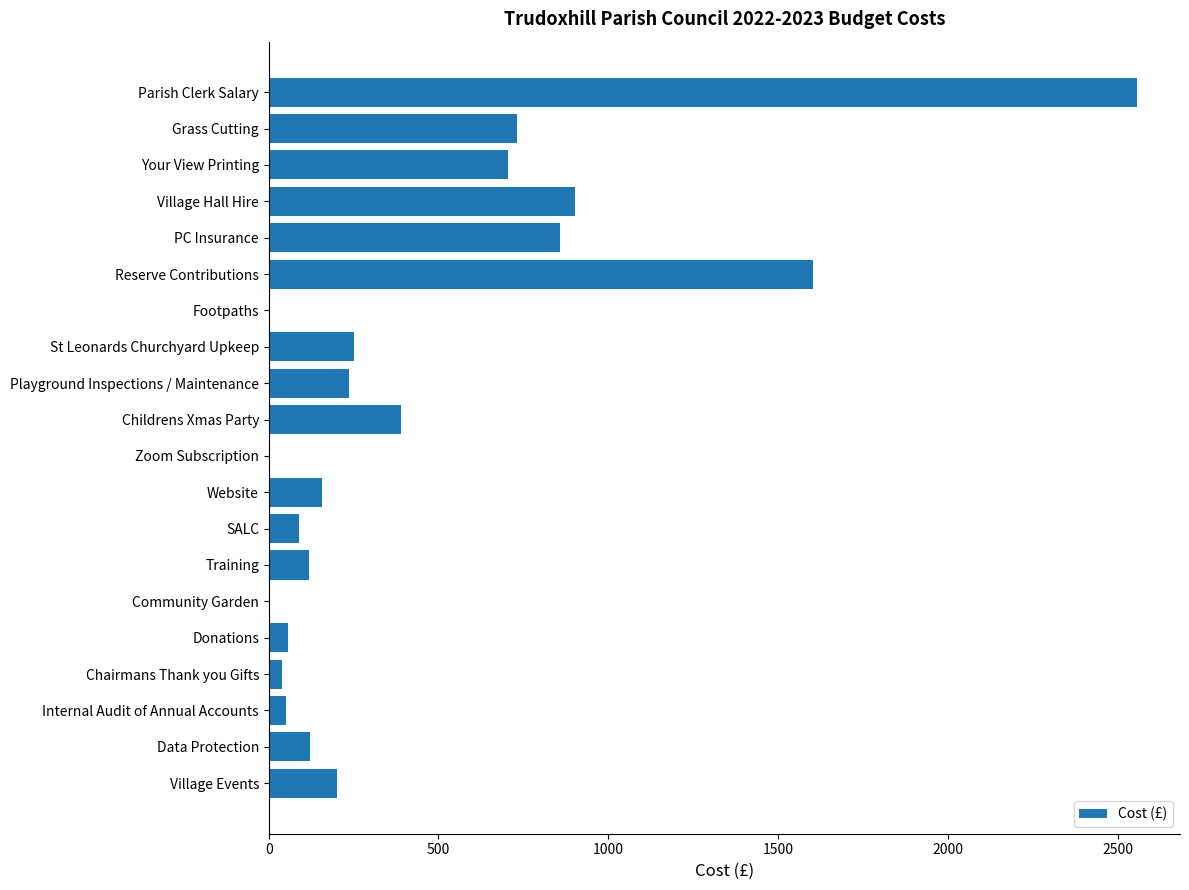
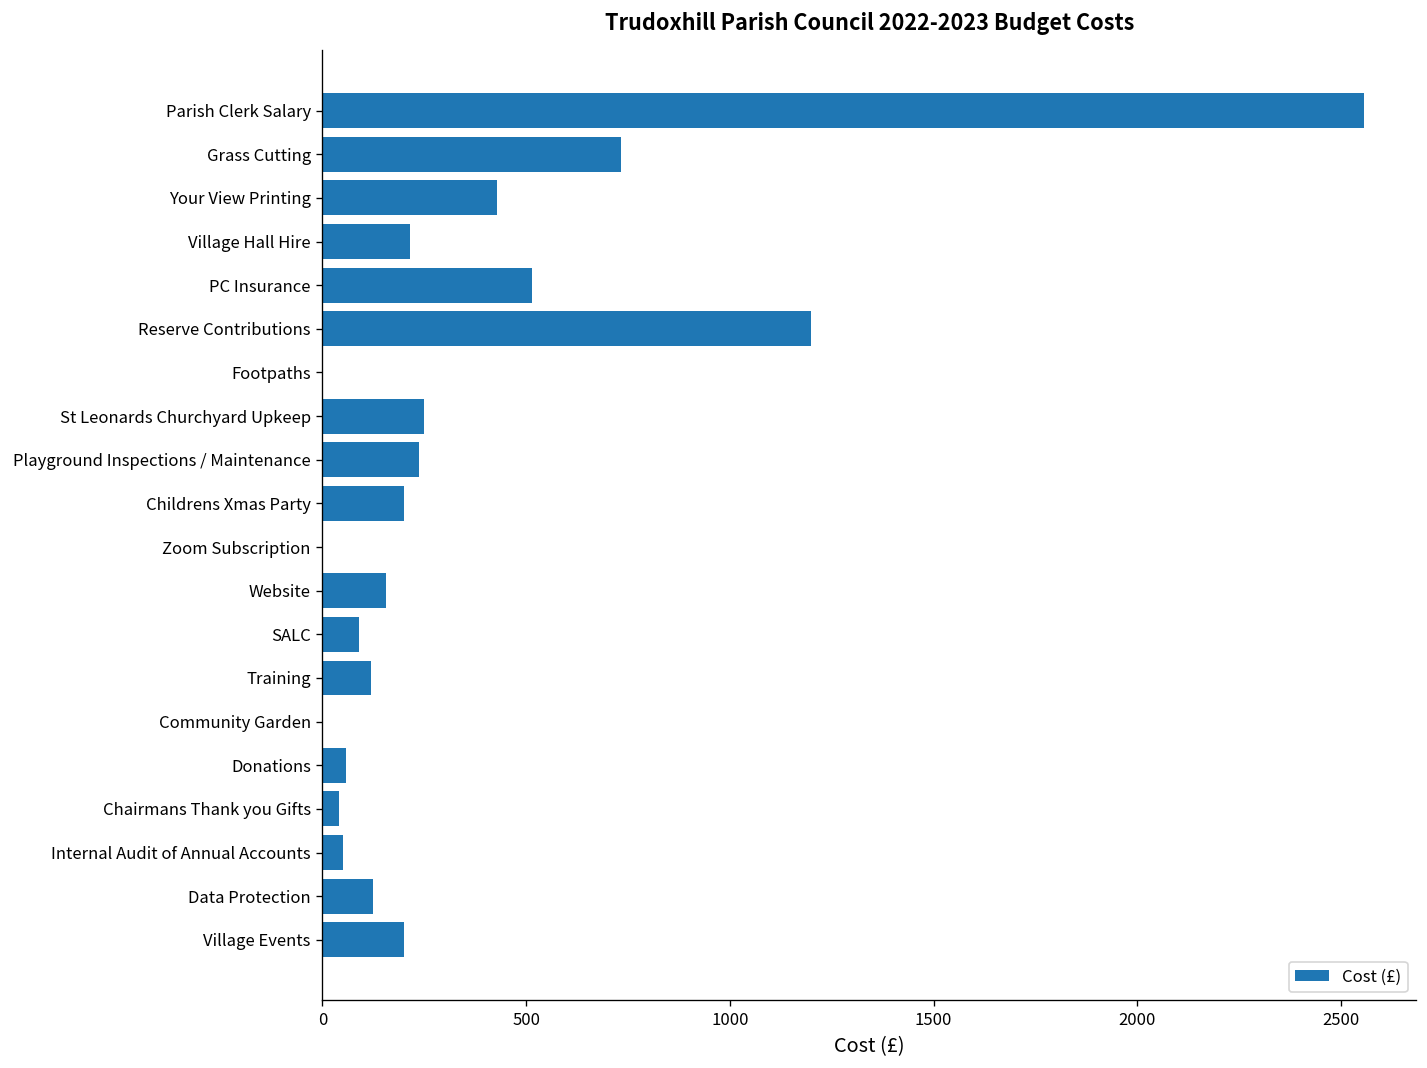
Your View Printing: 700 -> 430
Village Hall Hire: 900 -> 220
PC Insurance: 860 -> 510
Reserve Contributions: 1600 -> 1200
Childrens Xmas Party: 390 -> 200
